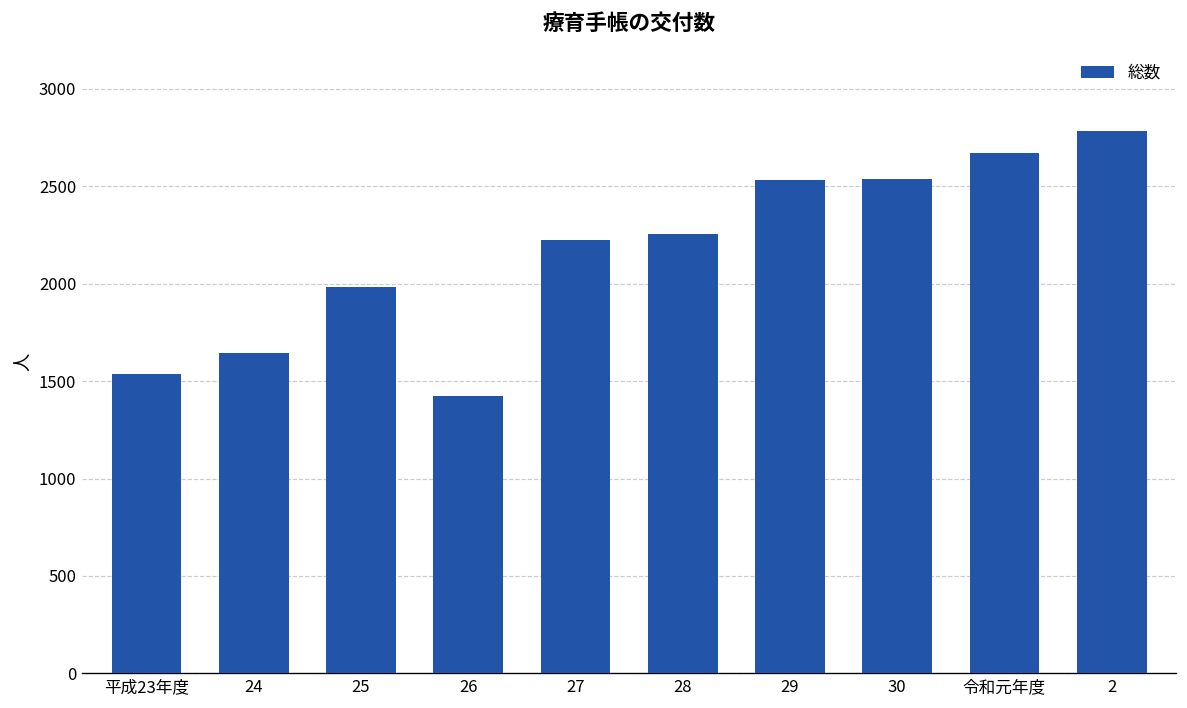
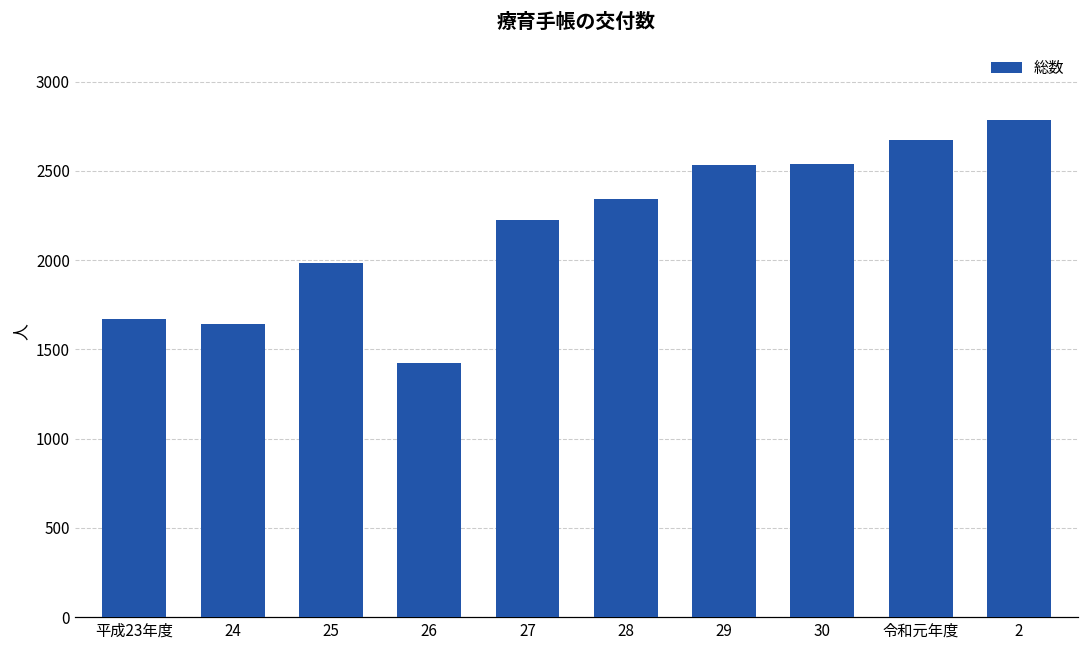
平成23年度: 1540 -> 1670
28: 2250 -> 2340
